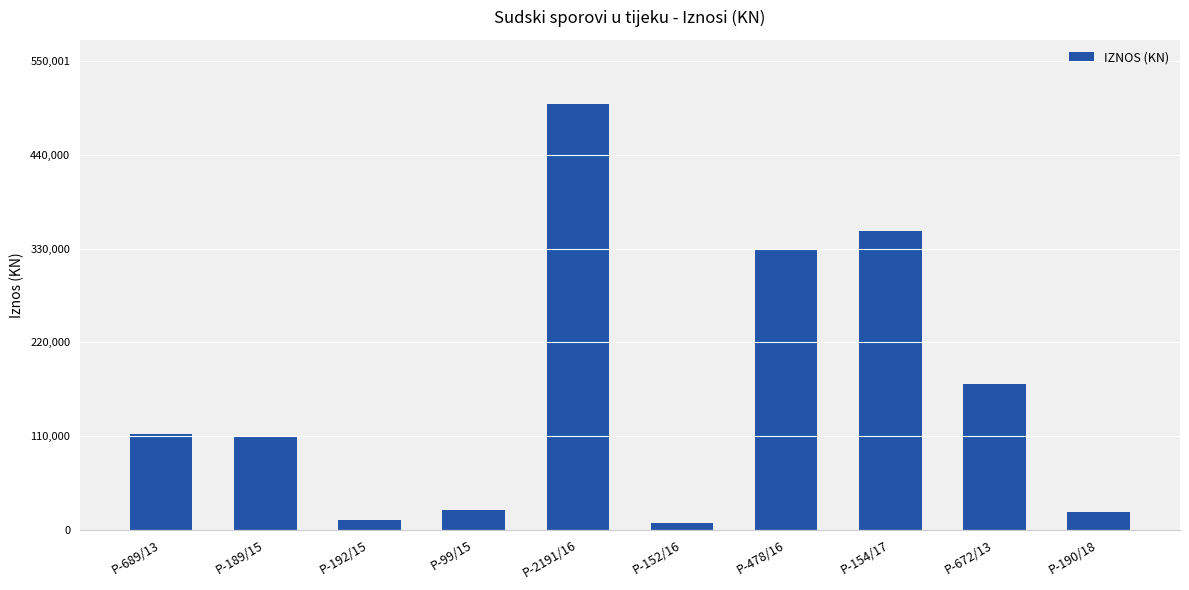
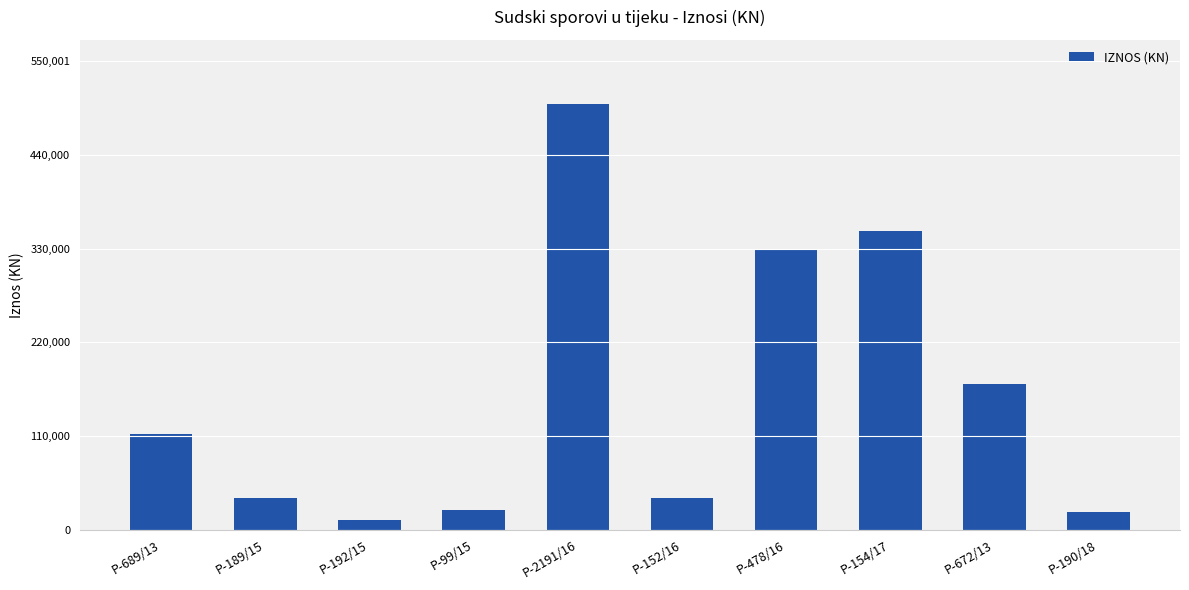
P-189/15: 110,000 -> 40,000
P-152/16: 10,000 -> 40,000
